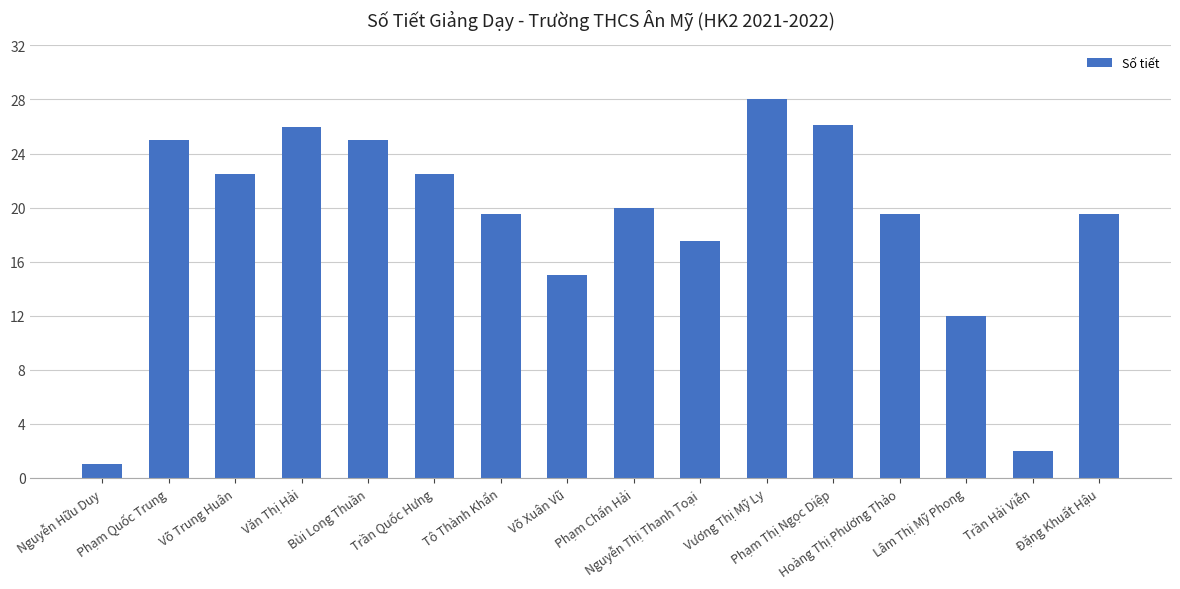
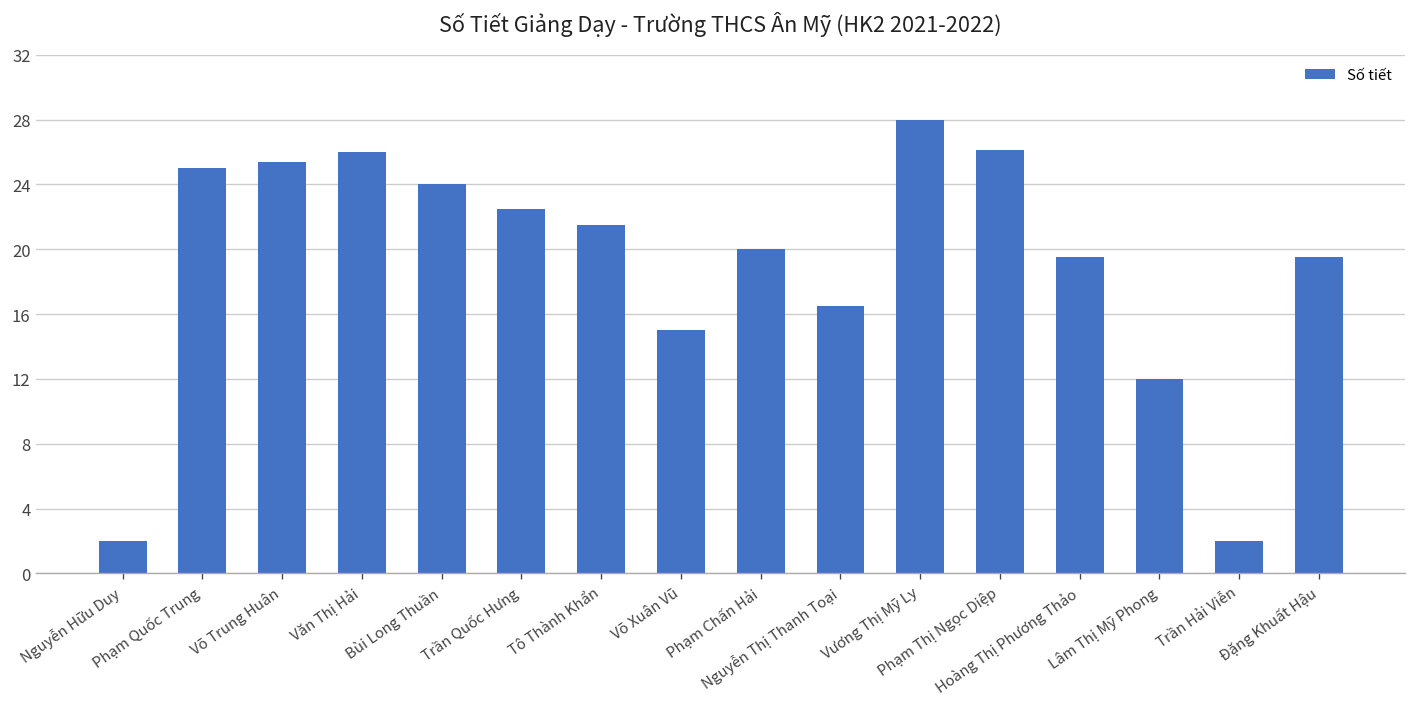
Nguyễn Hữu Duy: 1 -> 2
Võ Trung Huân: 22.5 -> 25.4
Bùi Long Thuần: 25 -> 24
Tô Thành Khẩn: 19.5 -> 21.5
Nguyễn Thị Thanh Toại: 17.5 -> 16.5
